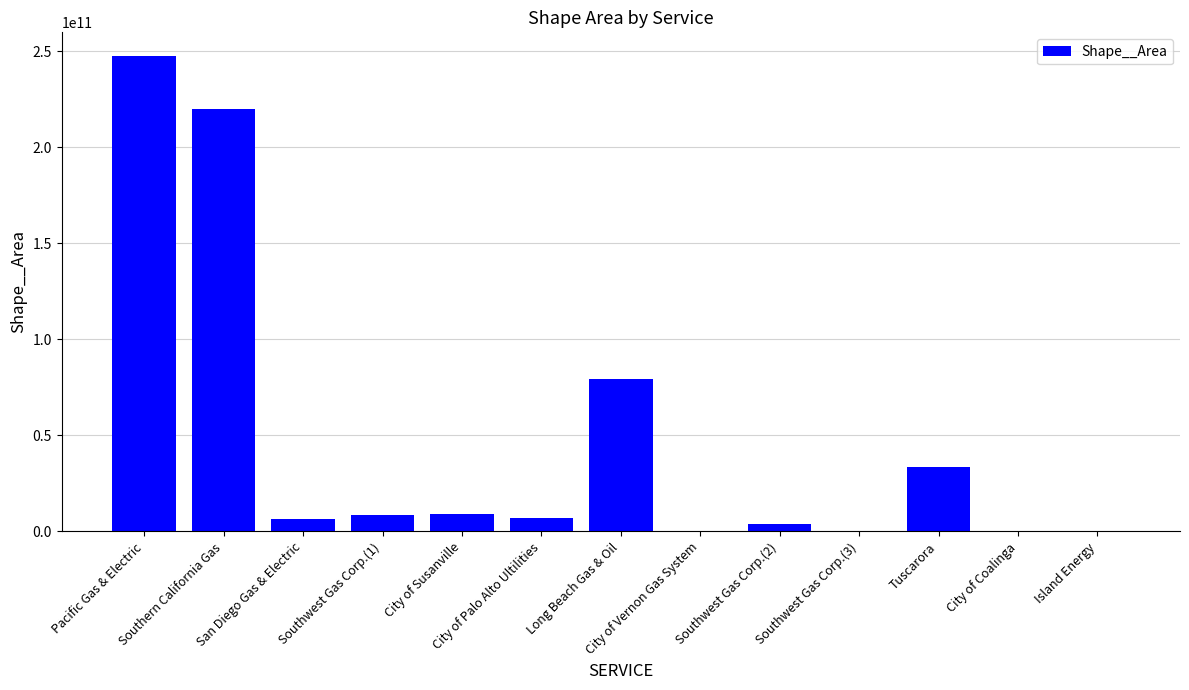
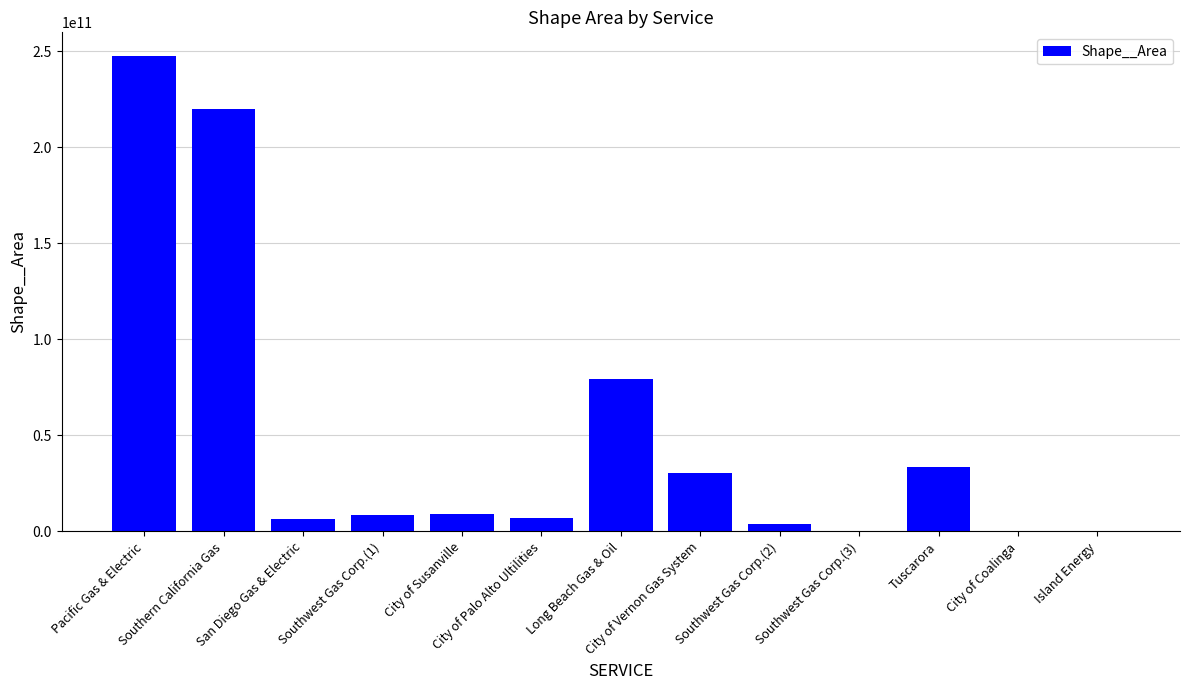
City of Vernon Gas System: 0 -> 30000000000
